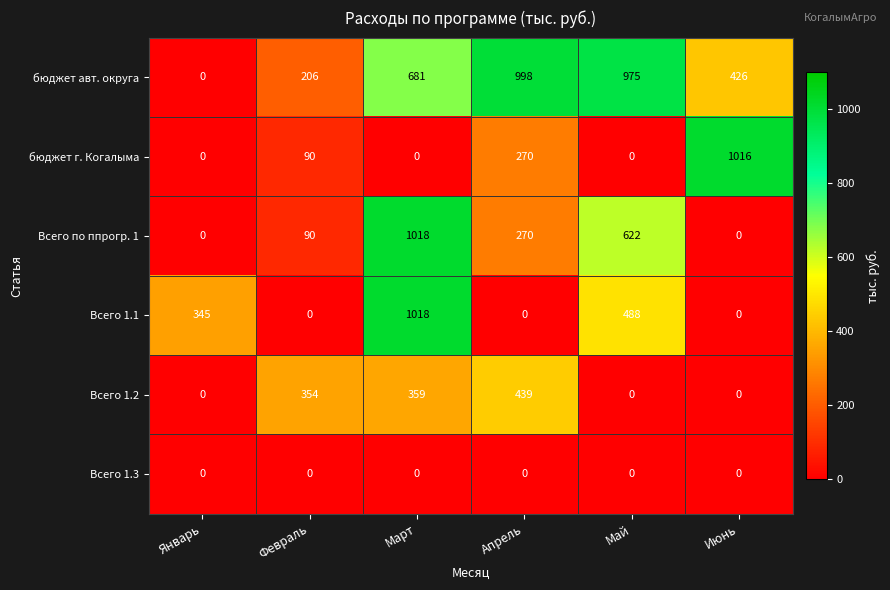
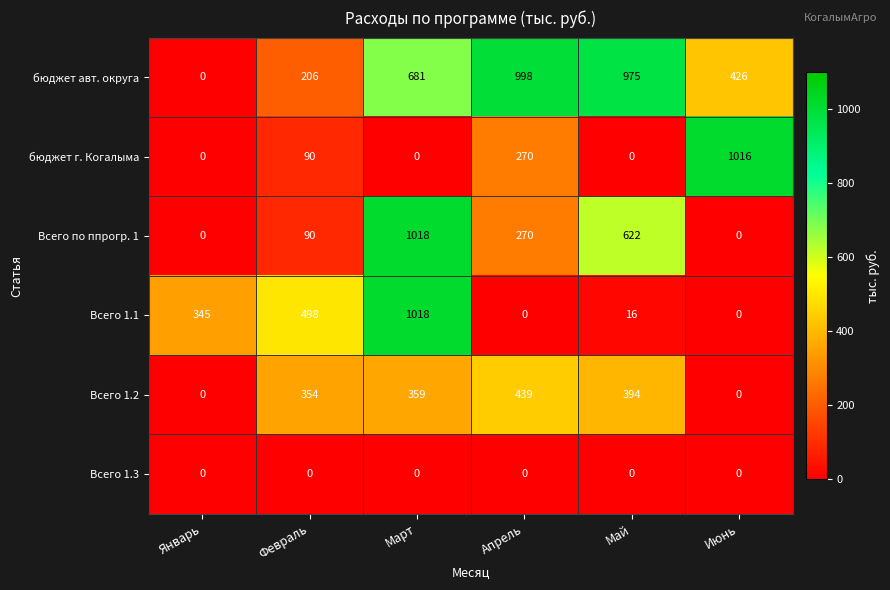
Всего 1.1, Февраль: 0 -> 498
Всего 1.1, Май: 488 -> 16
Всего 1.2, Май: 0 -> 394
